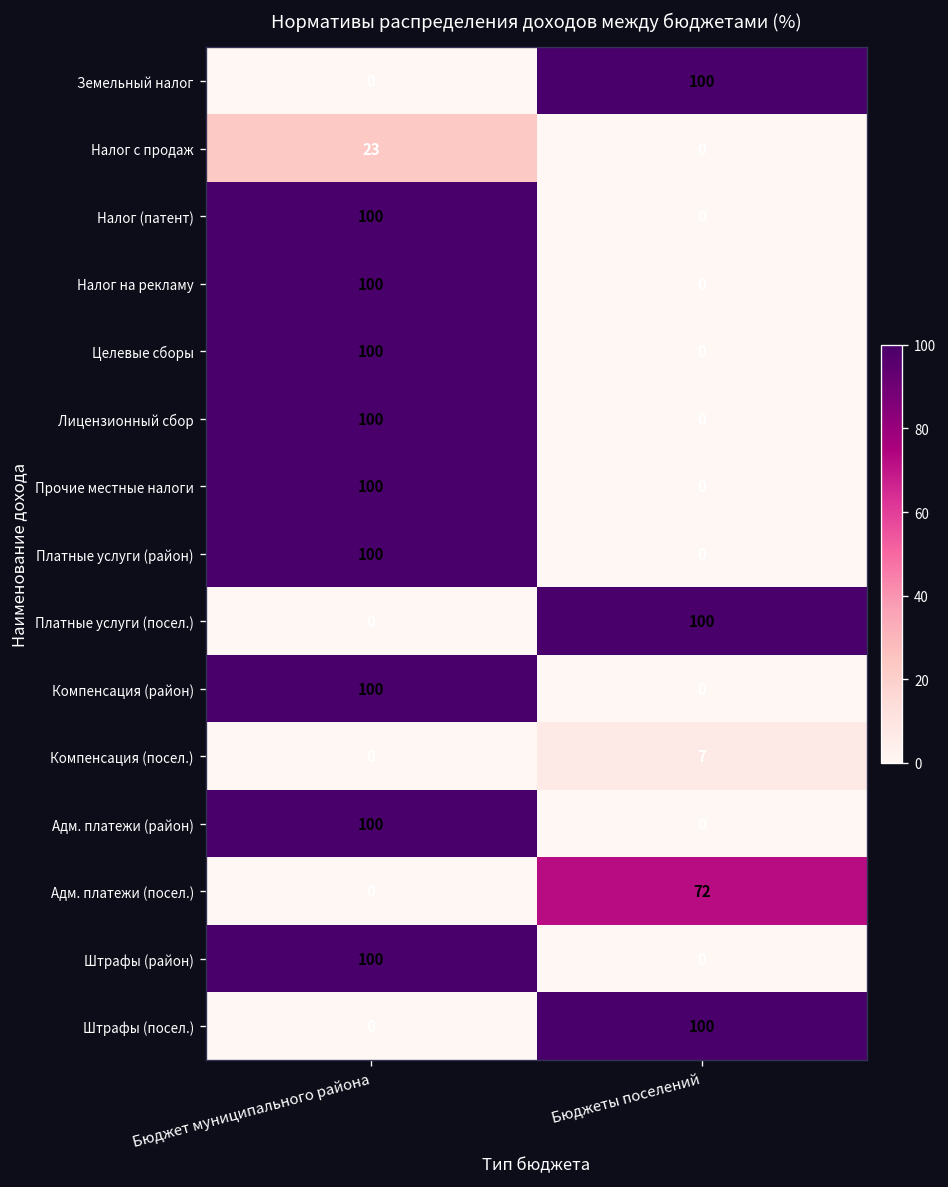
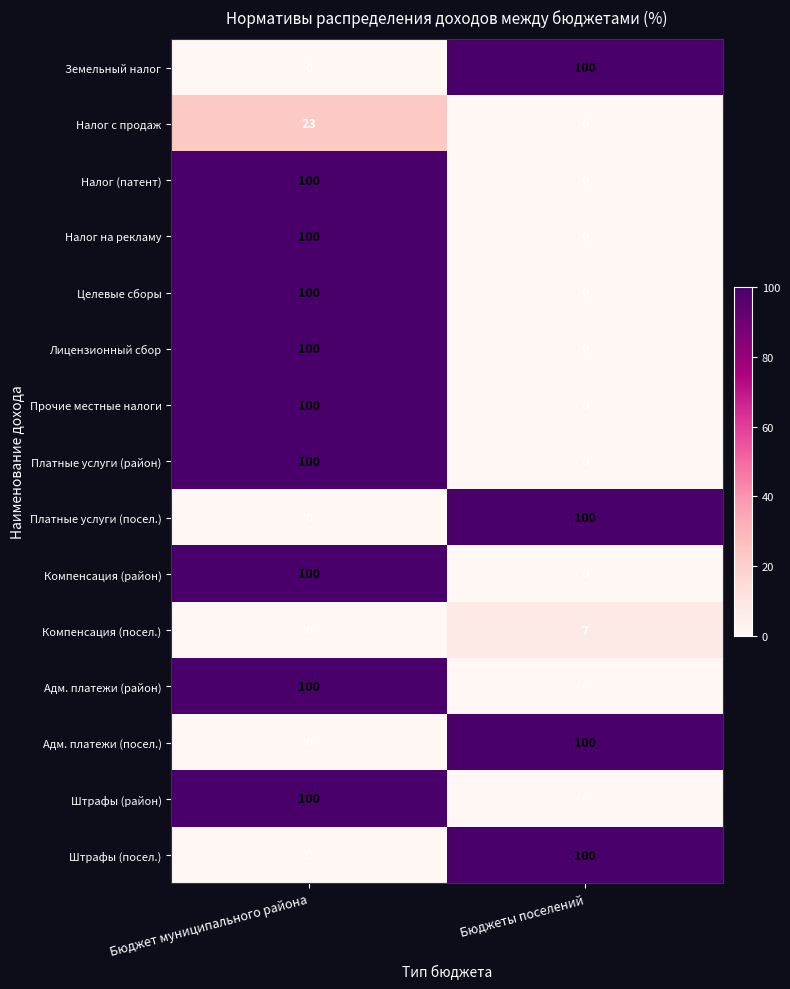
Адм. платежи (посел.), Бюджеты поселений: 72 -> 100
